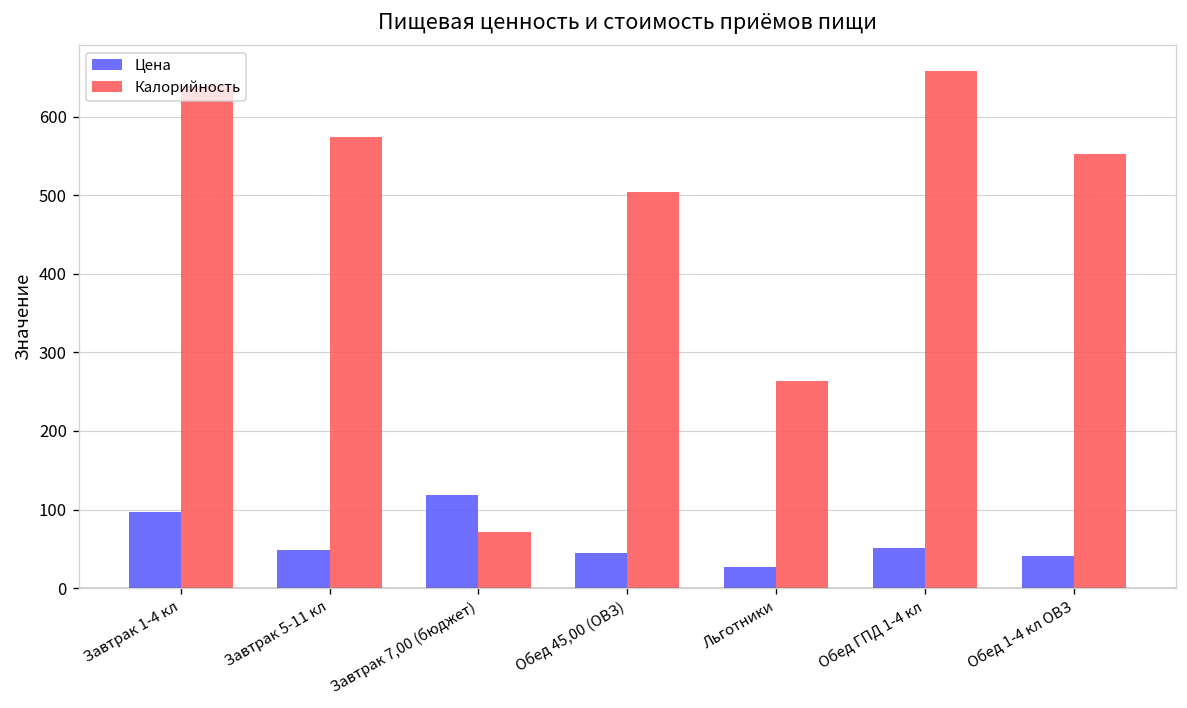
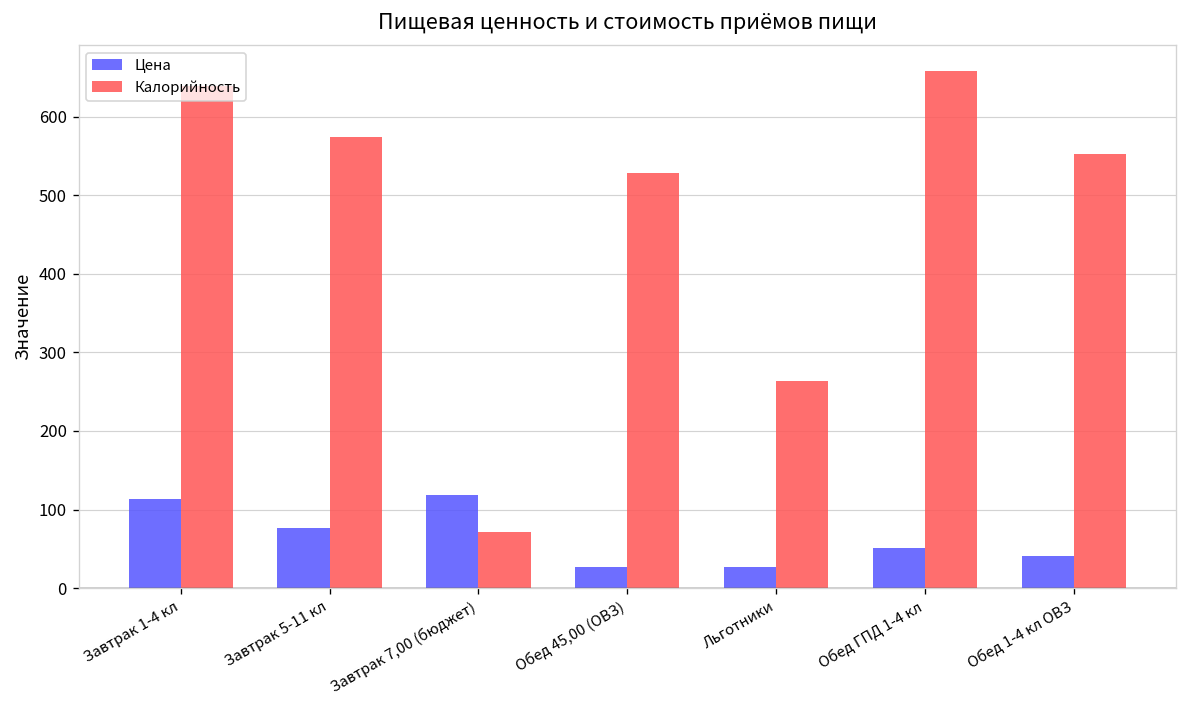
Цена, Завтрак 1-4 кл: 100 -> 110
Цена, Завтрак 5-11 кл: 50 -> 80
Цена, Обед 45,00 (ОВЗ): 50 -> 30
Калорийность, Обед 45,00 (ОВЗ): 500 -> 530
